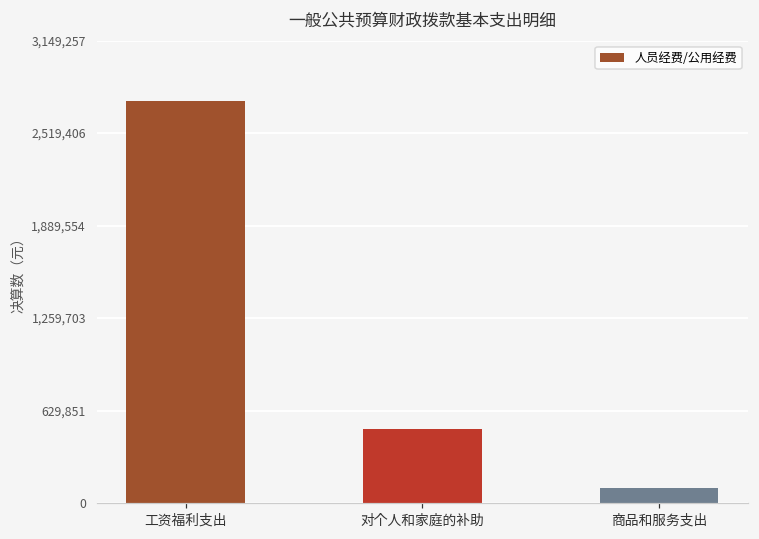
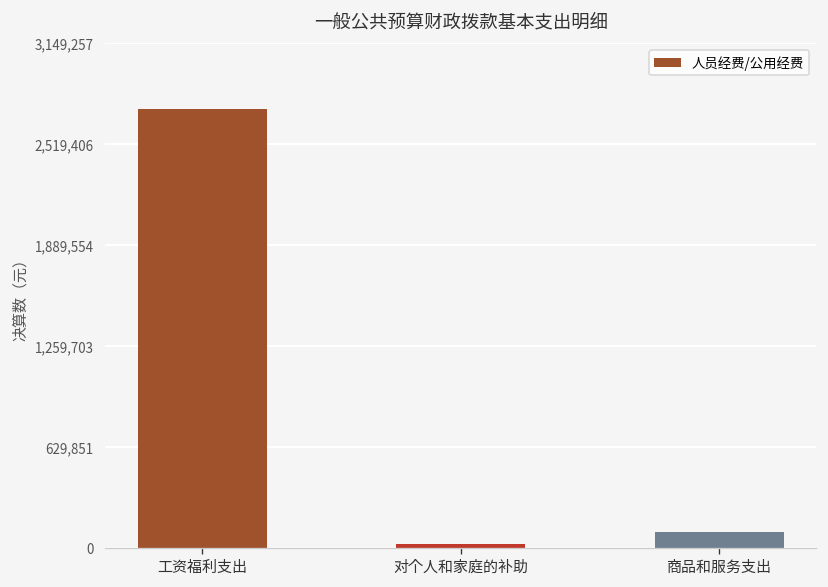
对个人和家庭的补助: 510,000 -> 20,000
